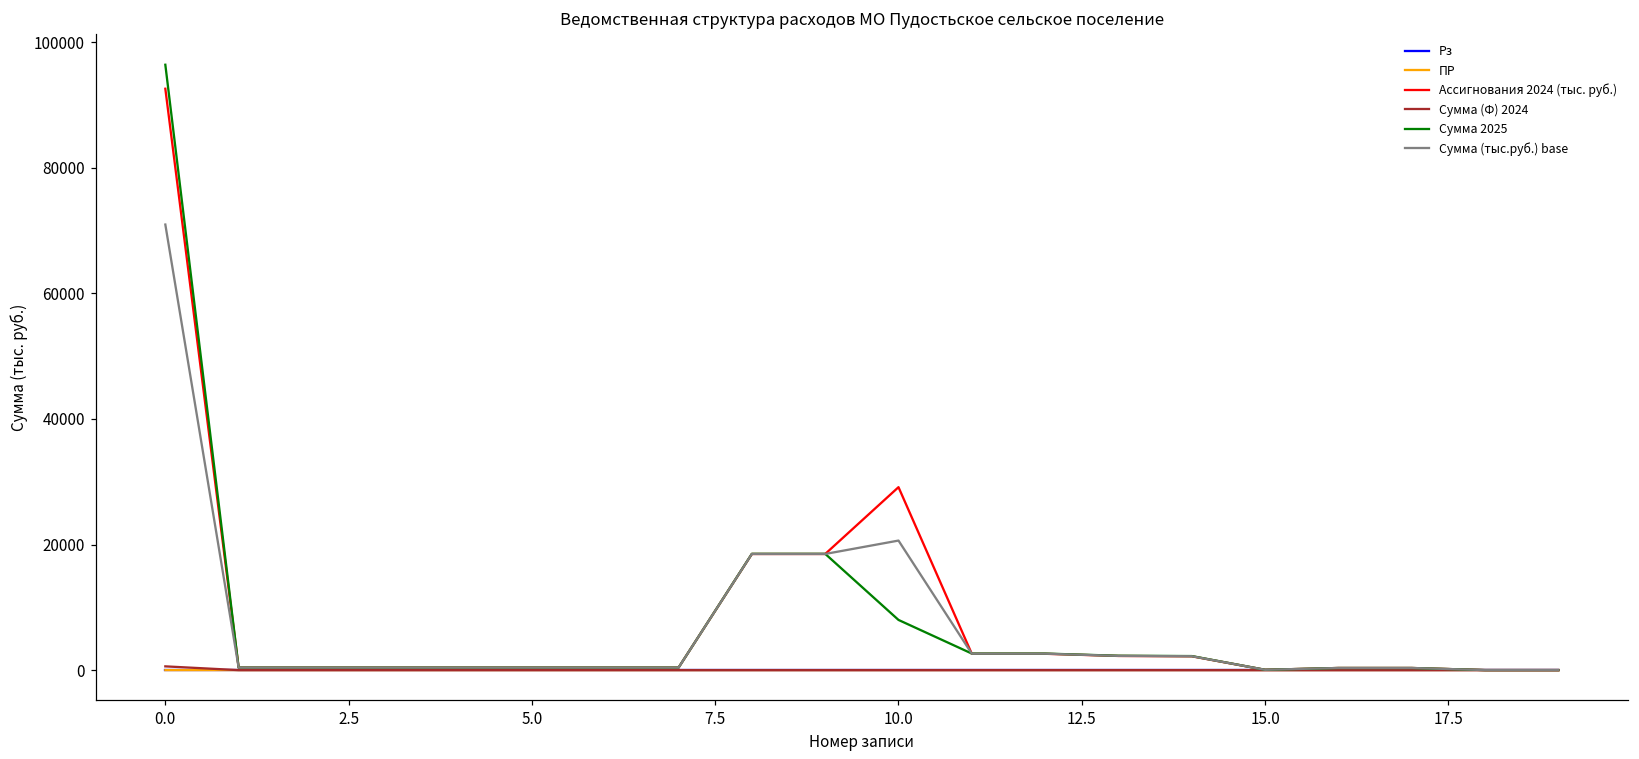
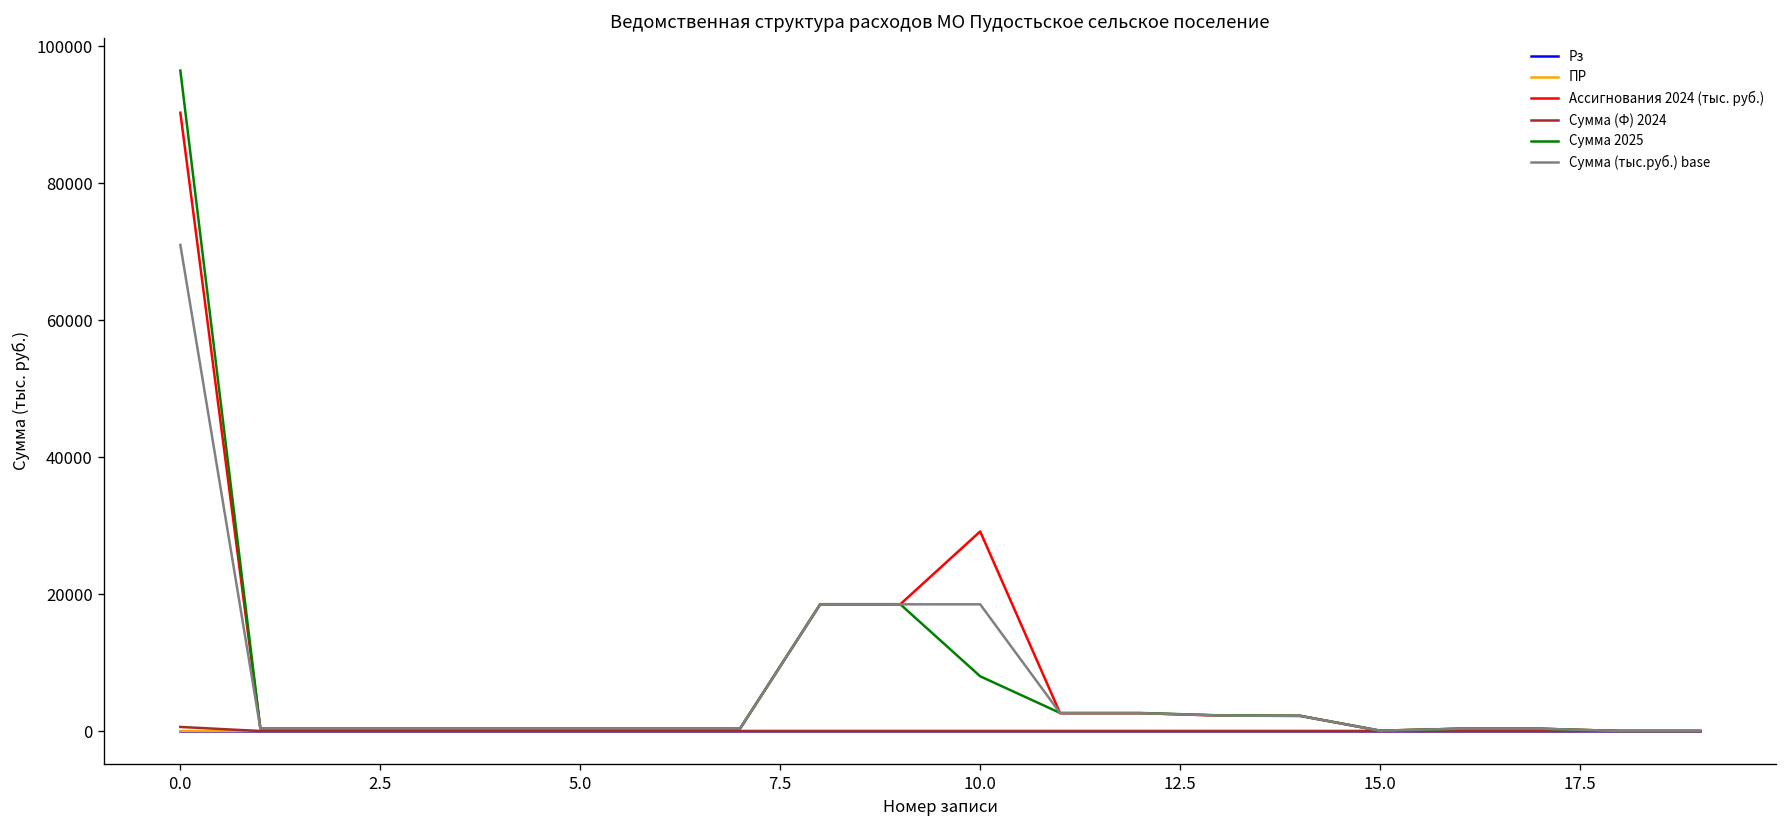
Ассигнования 2024 (тыс. руб.), 0.0: 93000 -> 90000
Сумма (тыс.руб.) base, 10.0: 21000 -> 19000
